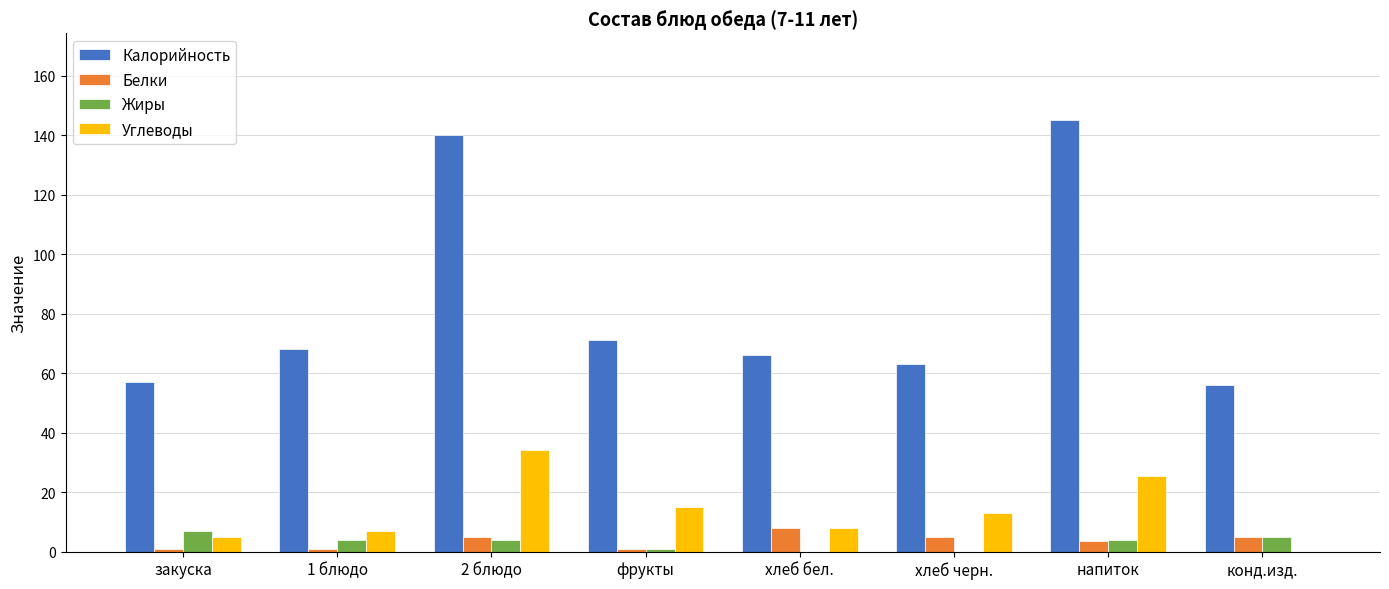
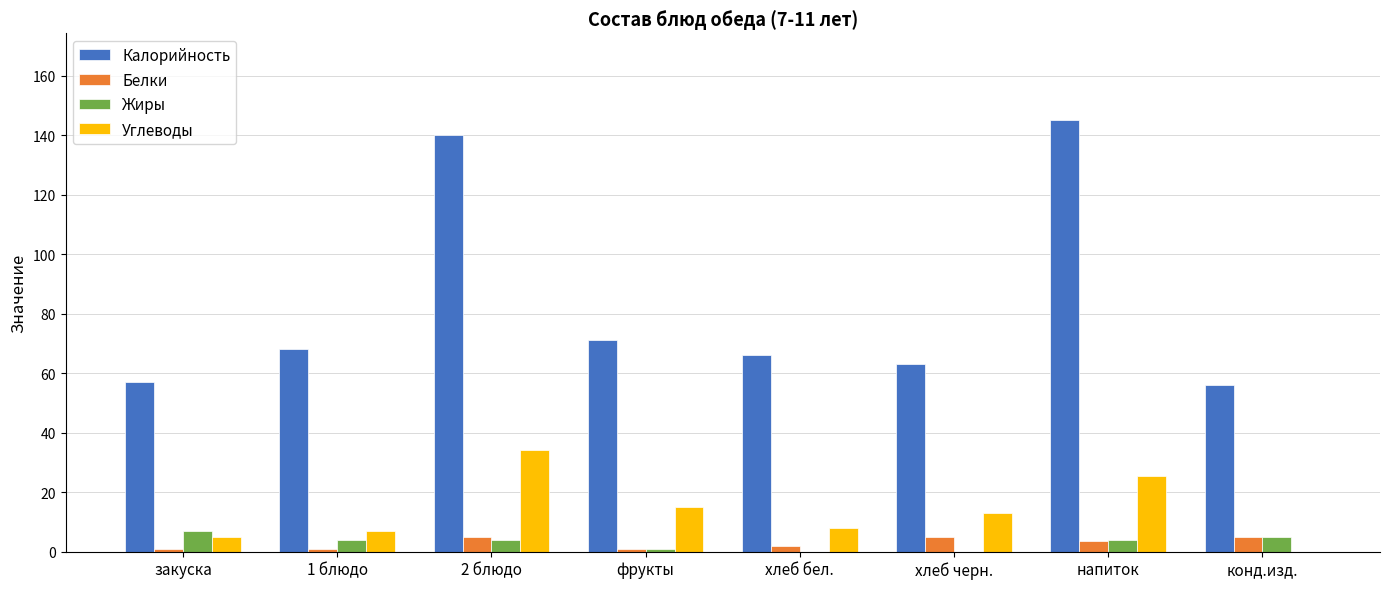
Белки, хлеб бел.: 8 -> 2
